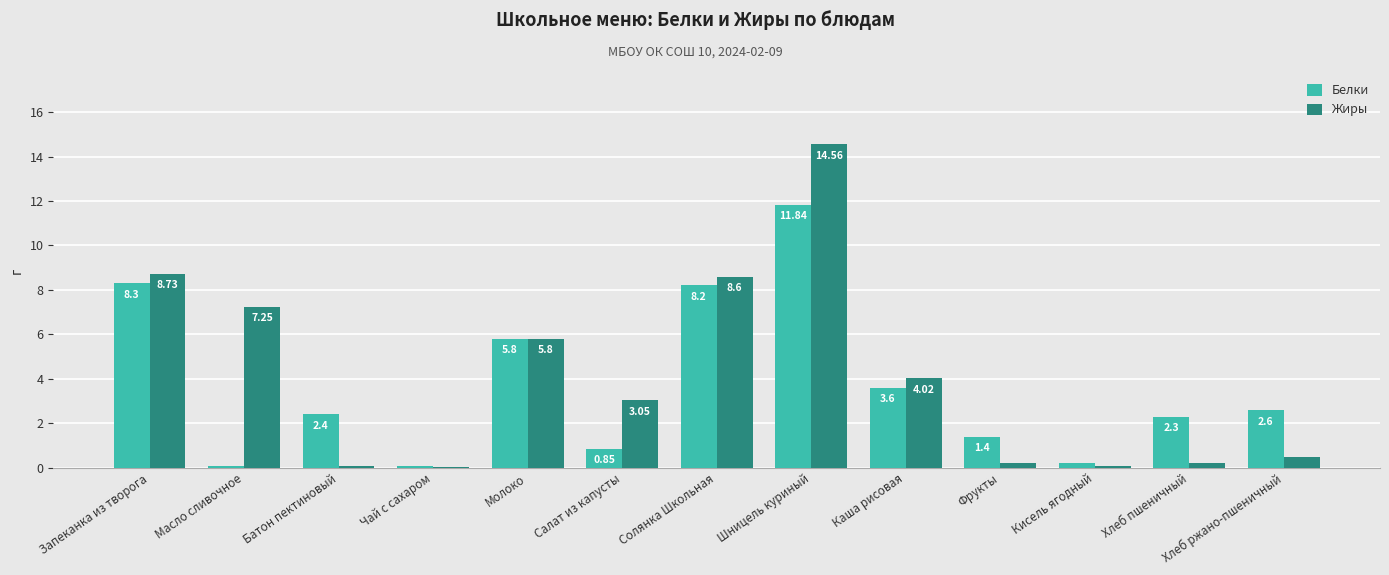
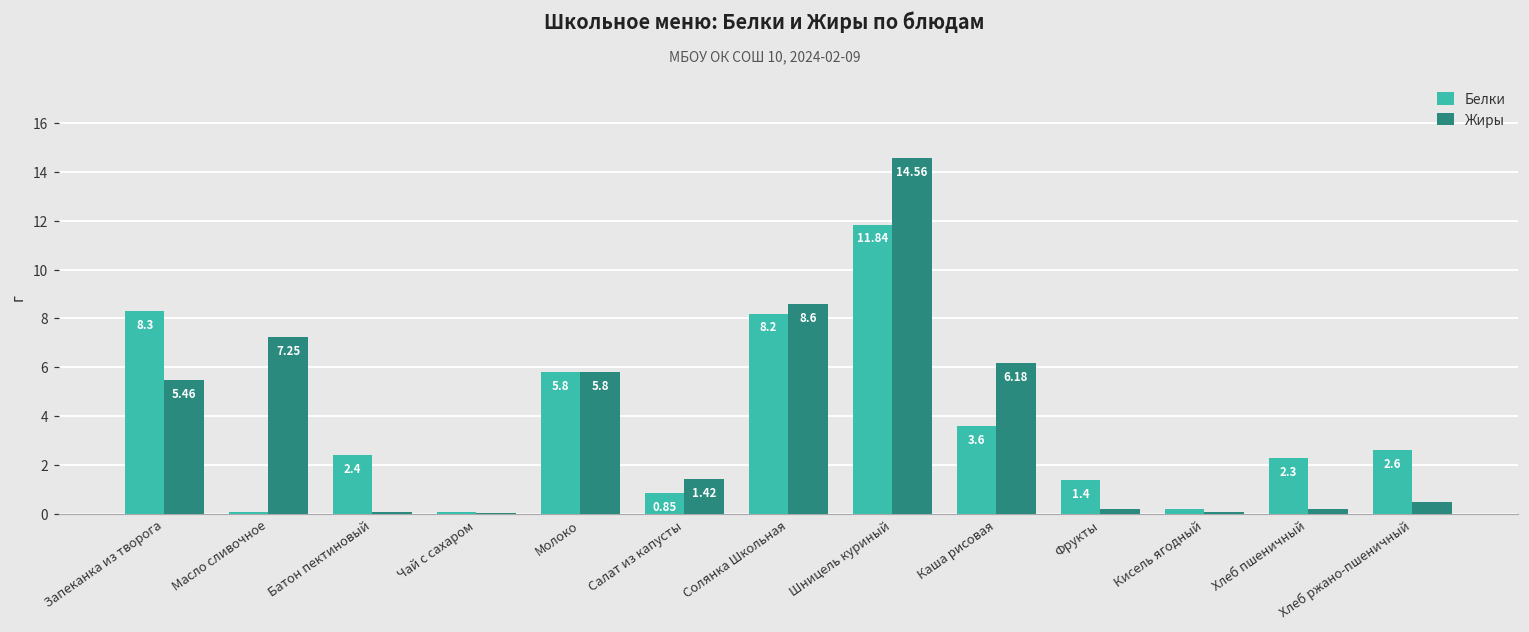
Жиры, Запеканка из творога: 8.73 -> 5.46
Жиры, Салат из капусты: 3.05 -> 1.42
Жиры, Каша рисовая: 4.02 -> 6.18
